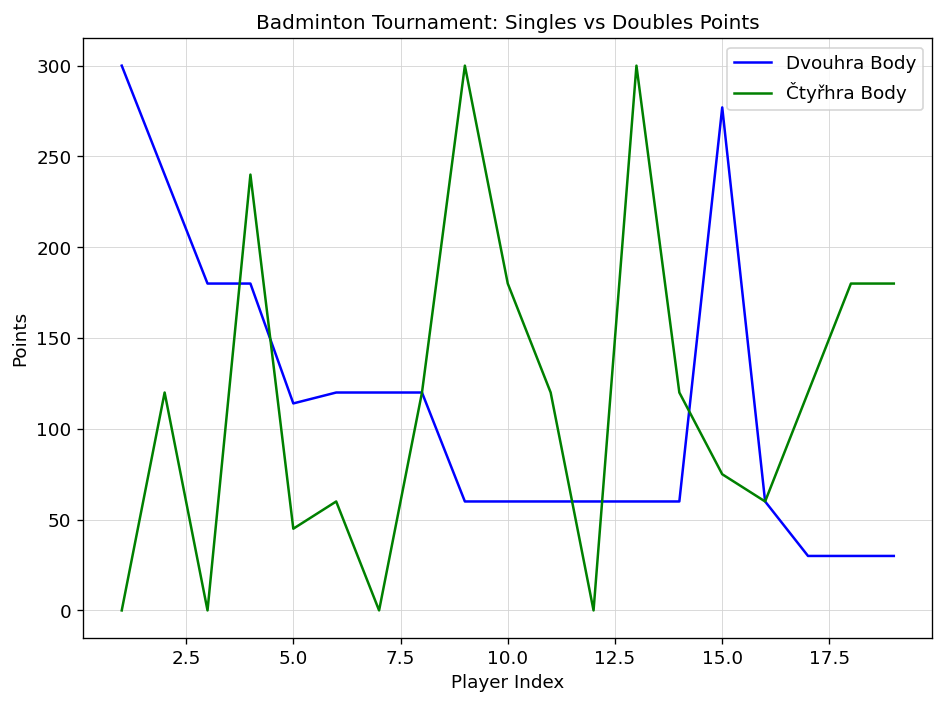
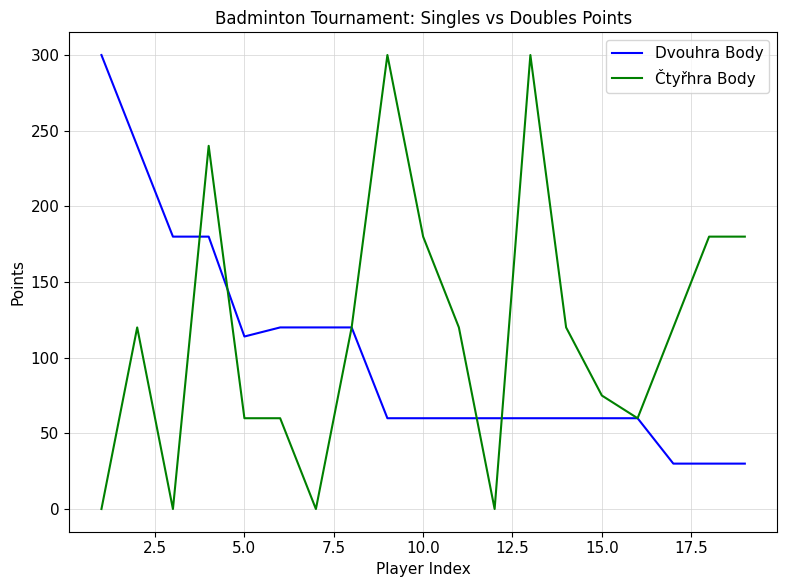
Čtyřhra Body, 5.0: 45 -> 60
Dvouhra Body, 15.0: 277 -> 60
